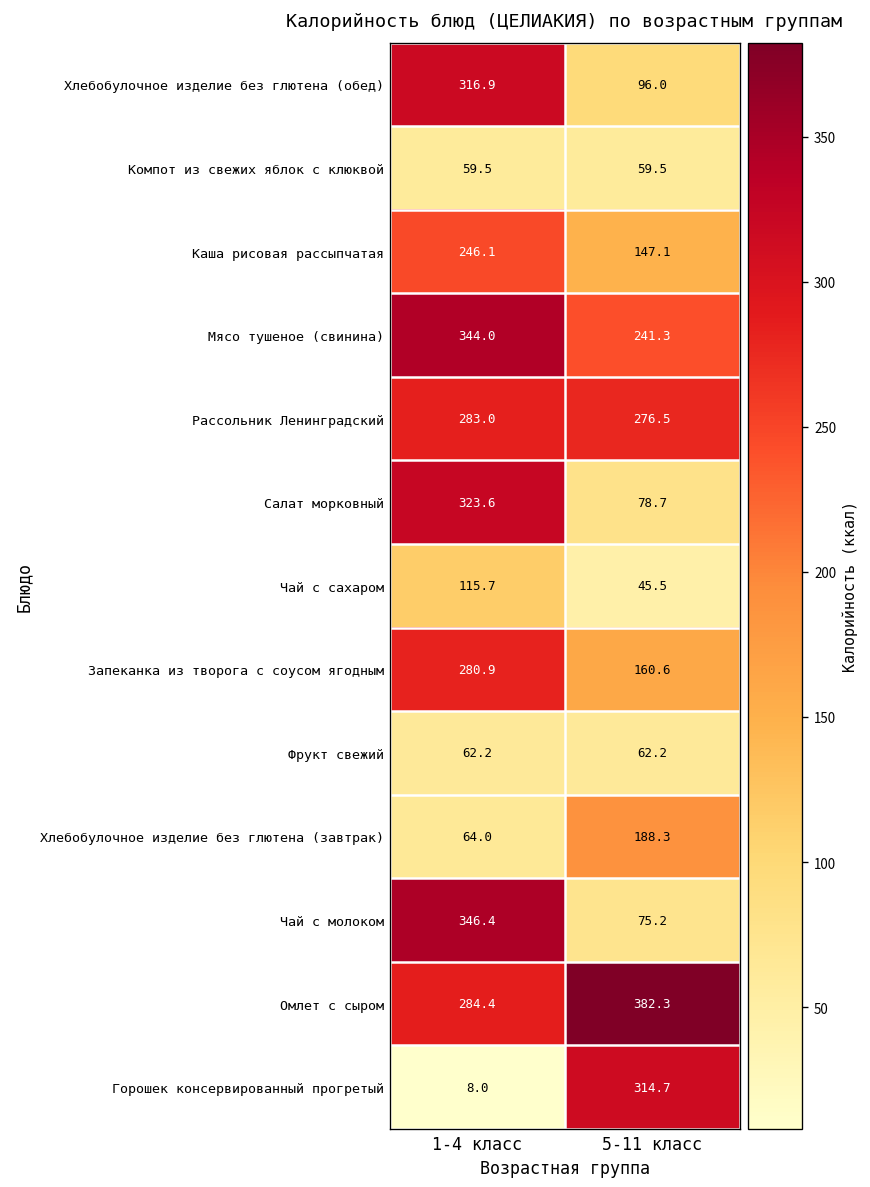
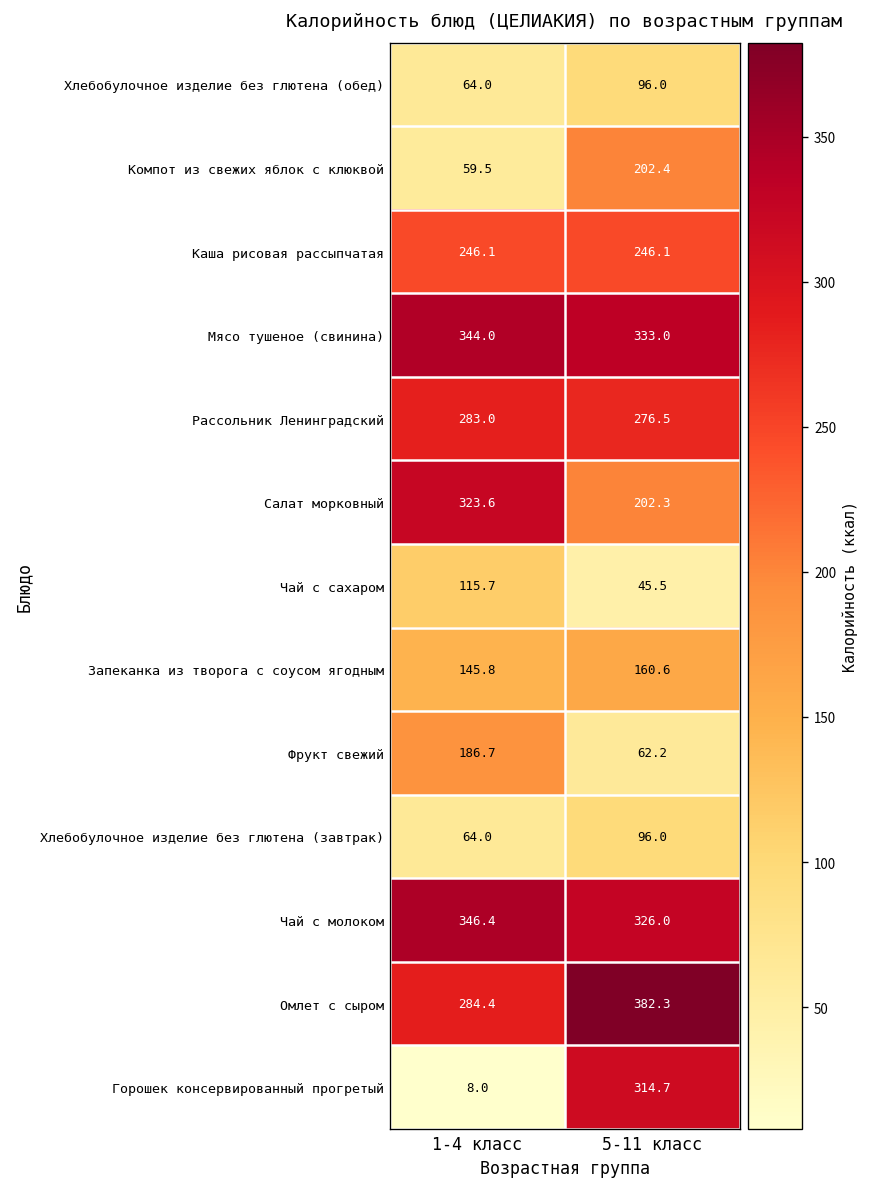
Хлебобулочное изделие без глютена (обед), 1-4 класс: 316.9 -> 64.0
Компот из свежих яблок с клюквой, 5-11 класс: 59.5 -> 202.4
Каша рисовая рассыпчатая, 5-11 класс: 147.1 -> 246.1
Мясо тушеное (свинина), 5-11 класс: 241.3 -> 333.0
Салат морковный, 5-11 класс: 78.7 -> 202.3
Запеканка из творога с соусом ягодным, 1-4 класс: 280.9 -> 145.8
Фрукт свежий, 1-4 класс: 62.2 -> 186.7
Хлебобулочное изделие без глютена (завтрак), 5-11 класс: 188.3 -> 96.0
Чай с молоком, 5-11 класс: 75.2 -> 326.0
